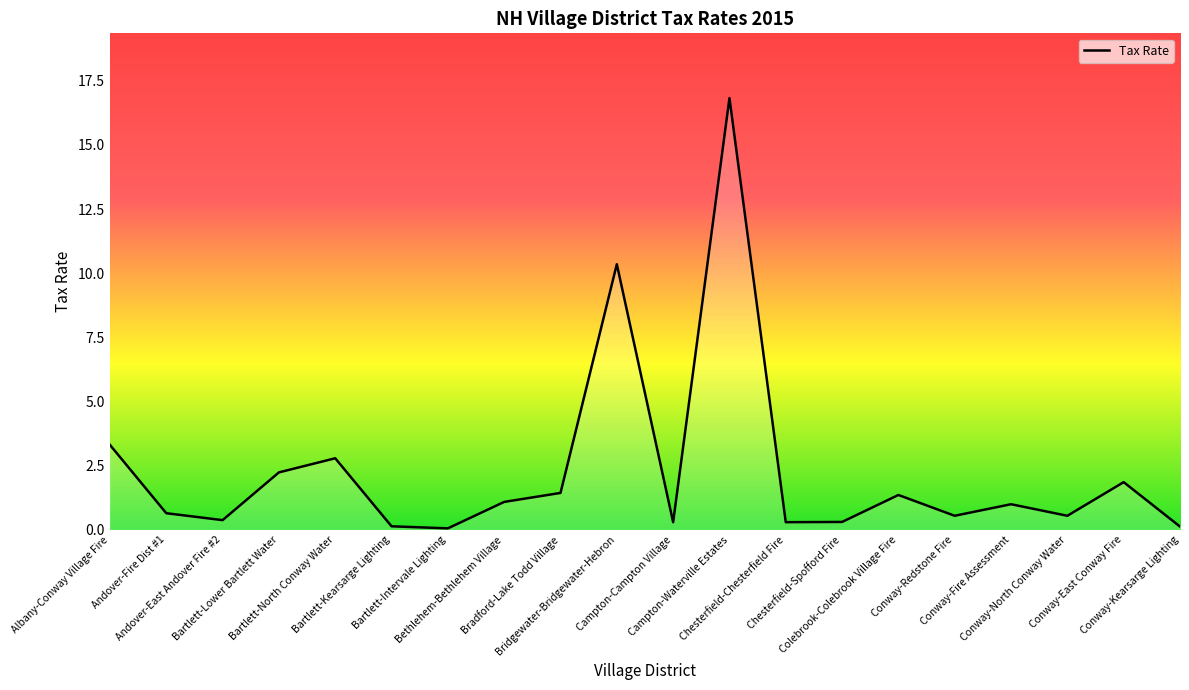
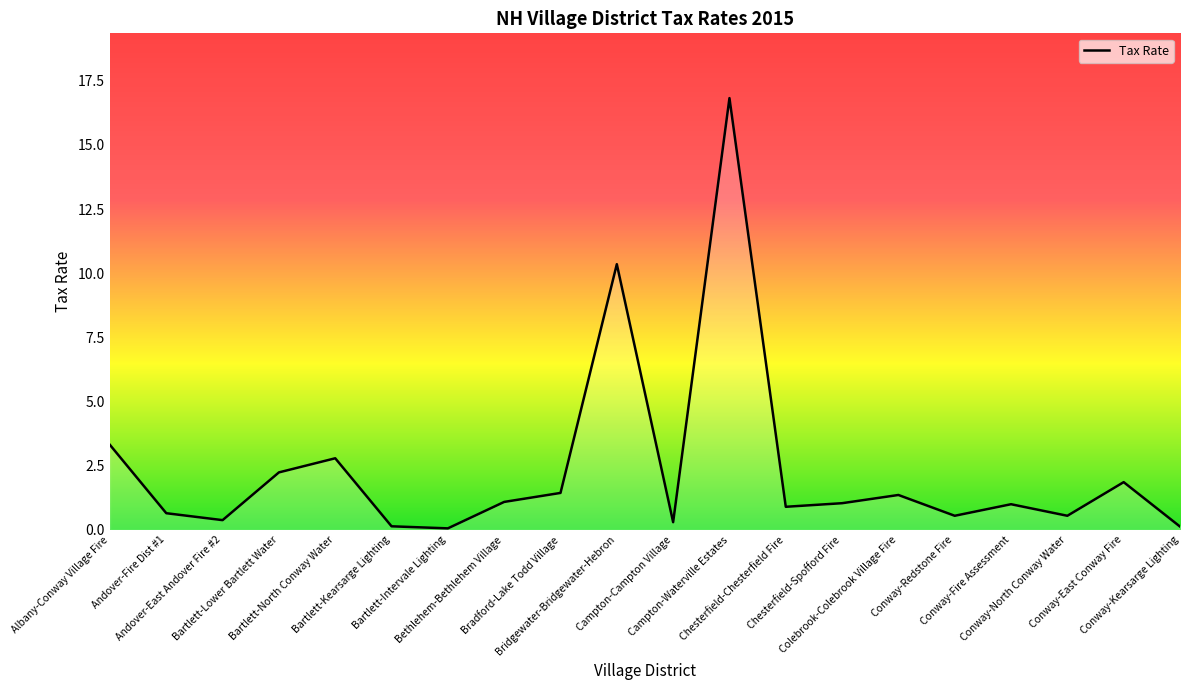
Chesterfield-Chesterfield Fire: 0.3 -> 0.9
Chesterfield-Spofford Fire: 0.3 -> 1.0
